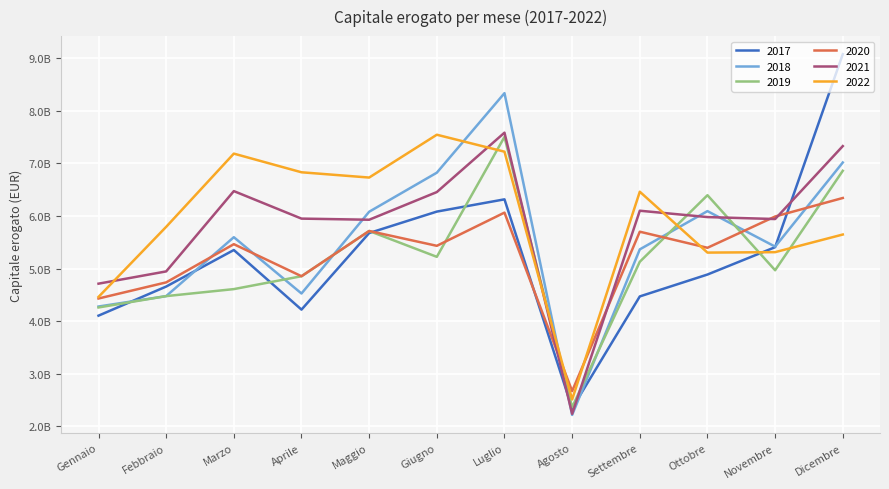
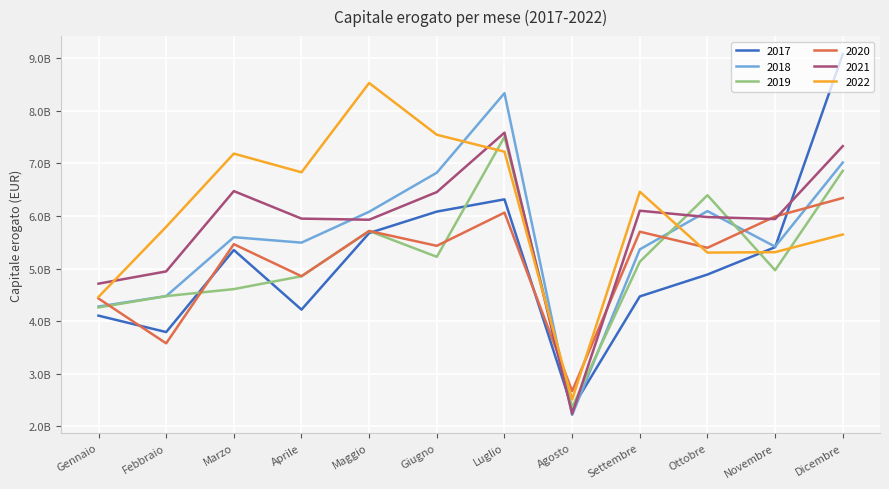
2017, Febbraio: 4700000000 -> 3800000000
2020, Febbraio: 4700000000 -> 3600000000
2018, Aprile: 4500000000 -> 5500000000
2022, Maggio: 6700000000 -> 8500000000
